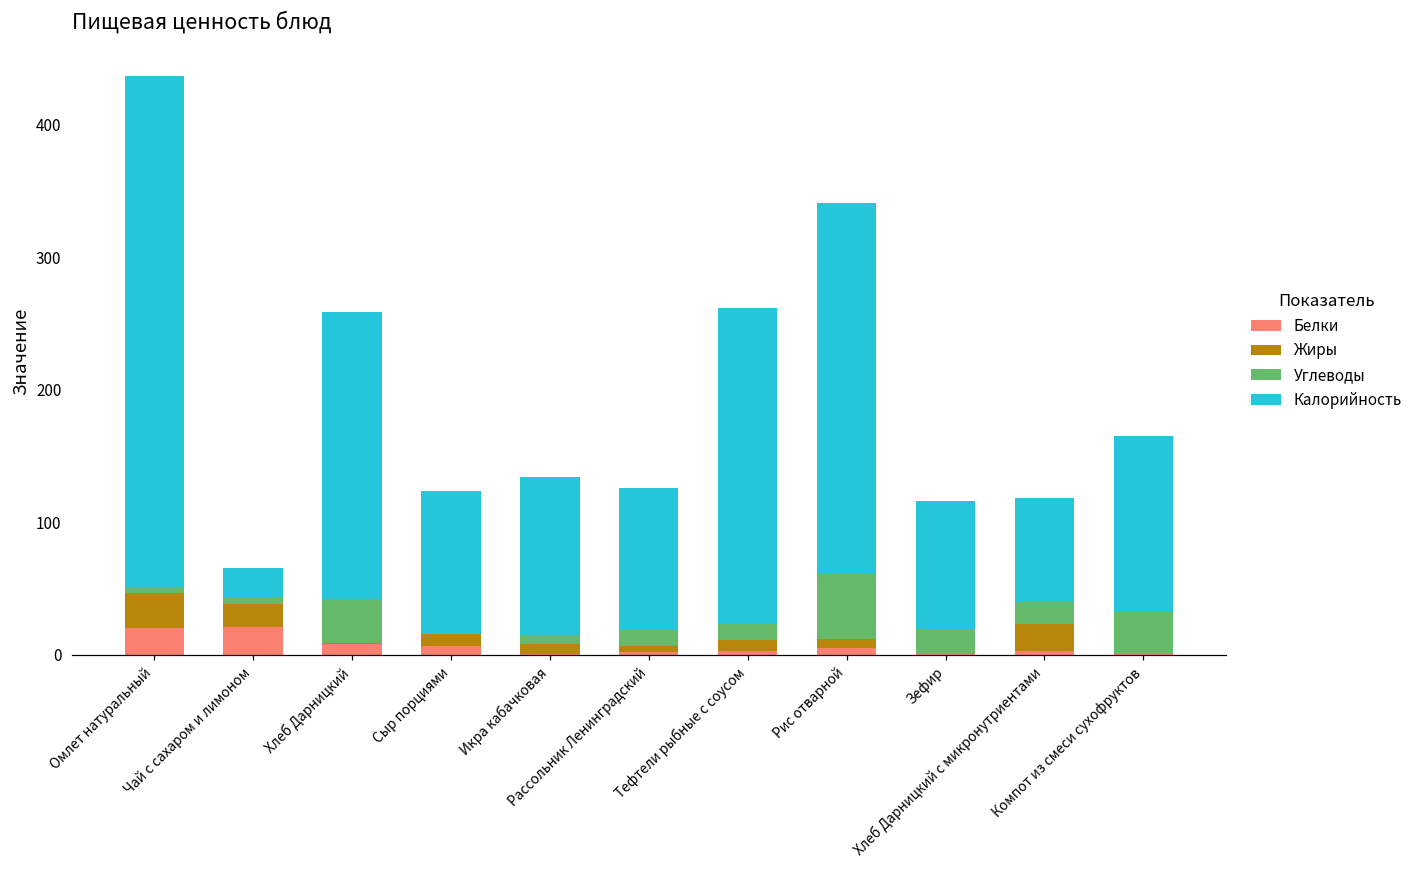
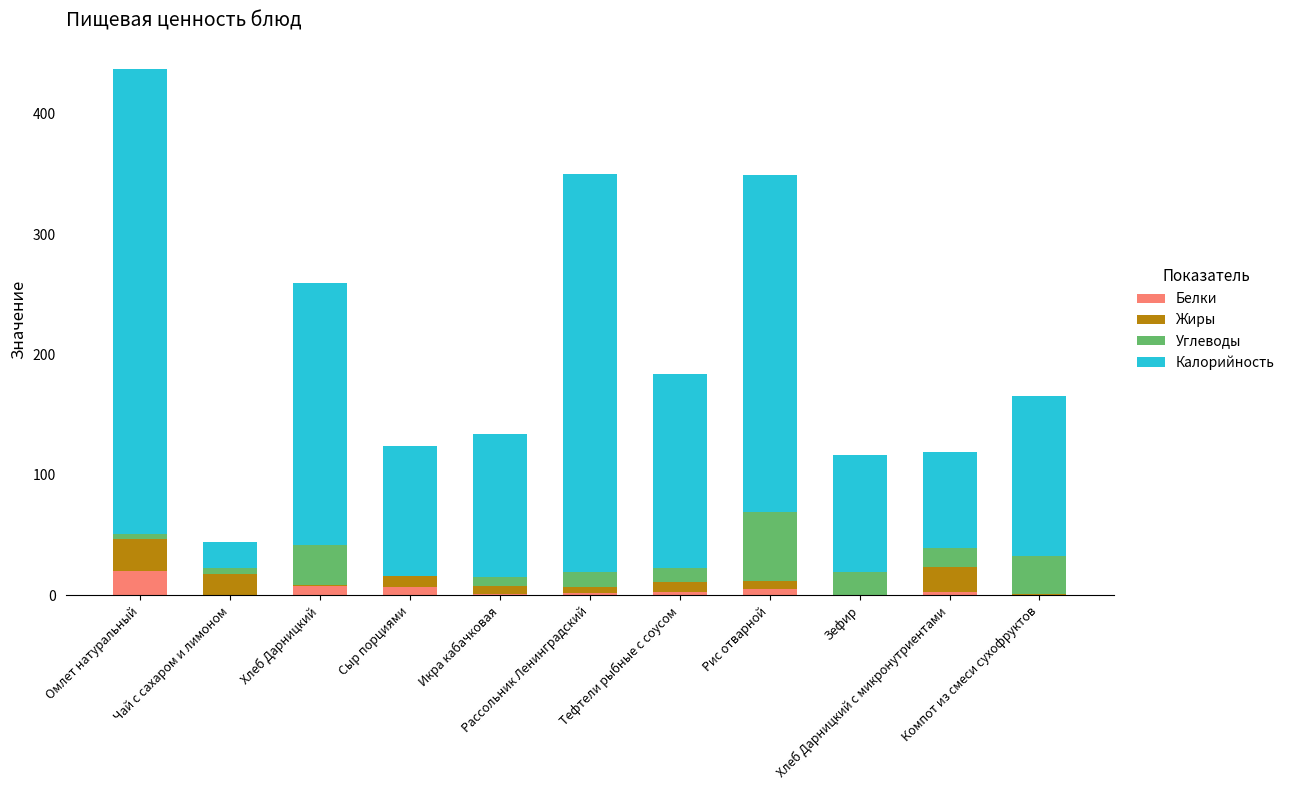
Белки, Чай с сахаром и лимоном: 21 -> 0
Калорийность, Рассольник Ленинградский: 107 -> 331
Калорийность, Тефтели рыбные с соусом: 239 -> 161
Углеводы, Рис отварной: 49 -> 57
